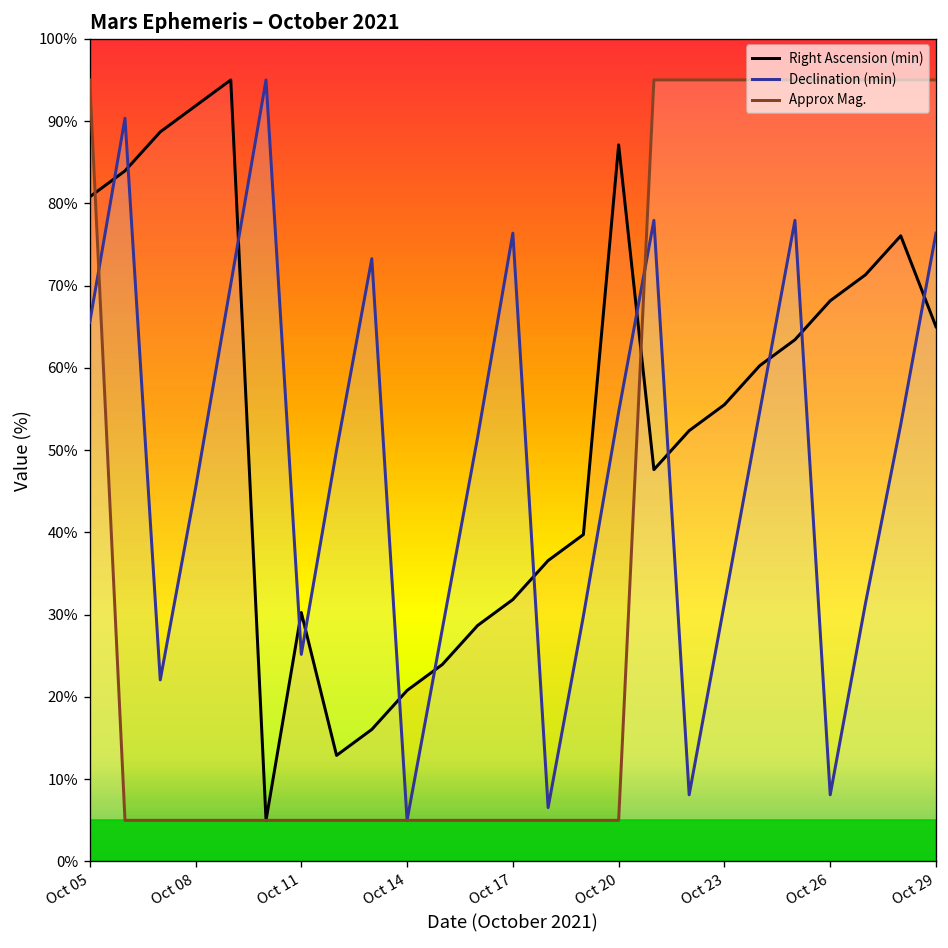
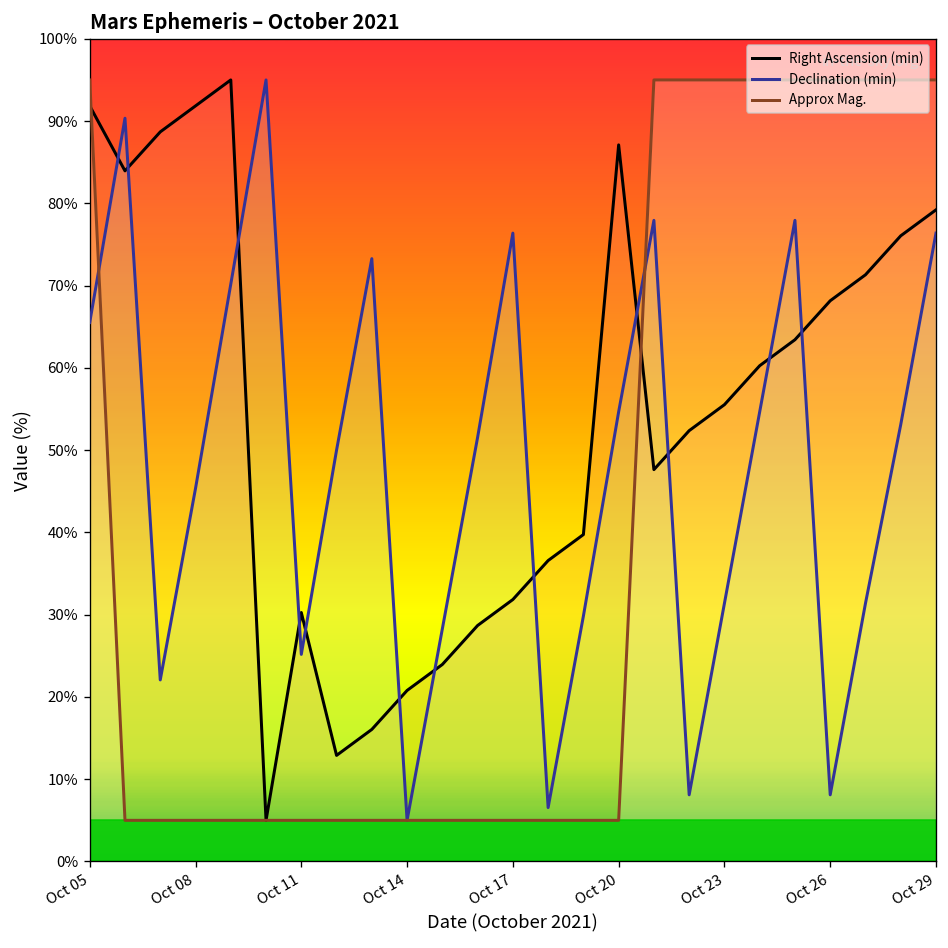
Right Ascension (min), Oct 05: 81% -> 92%
Right Ascension (min), Oct 29: 65% -> 79%
